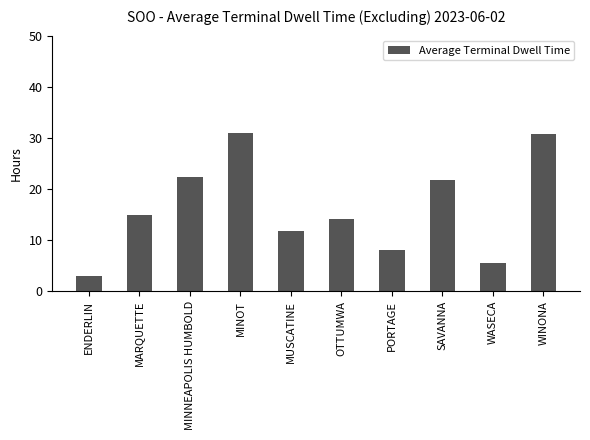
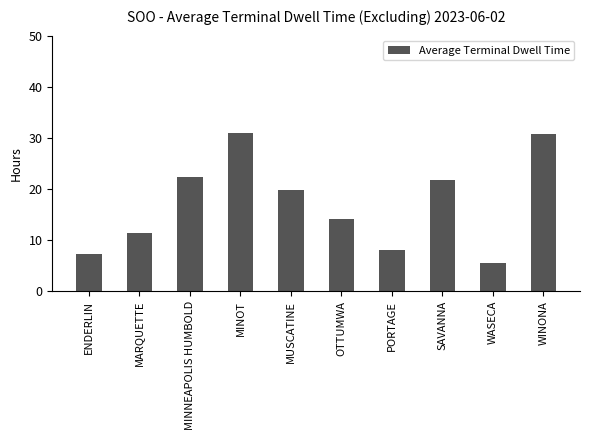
ENDERLIN: 3 -> 7
MARQUETTE: 15 -> 11
MUSCATINE: 12 -> 20
